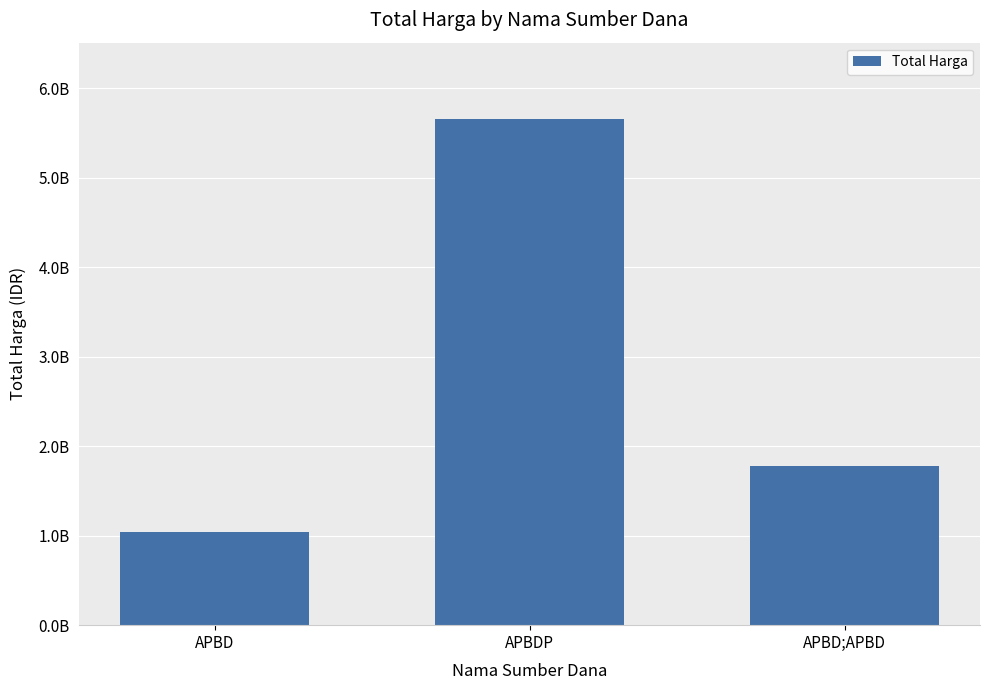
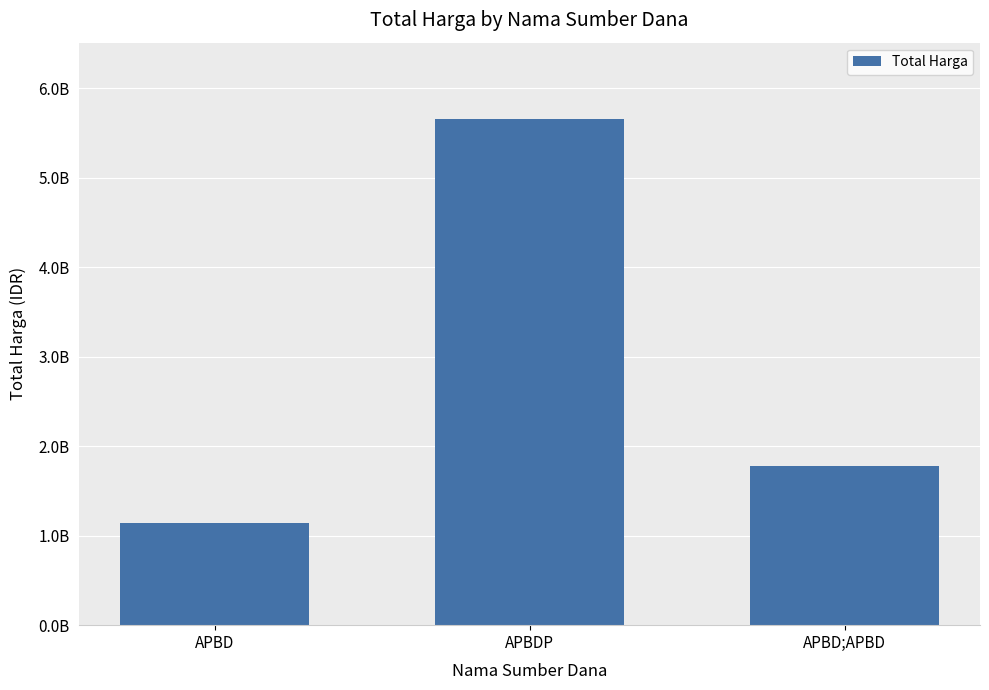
APBD: 1000000000 -> 1100000000
